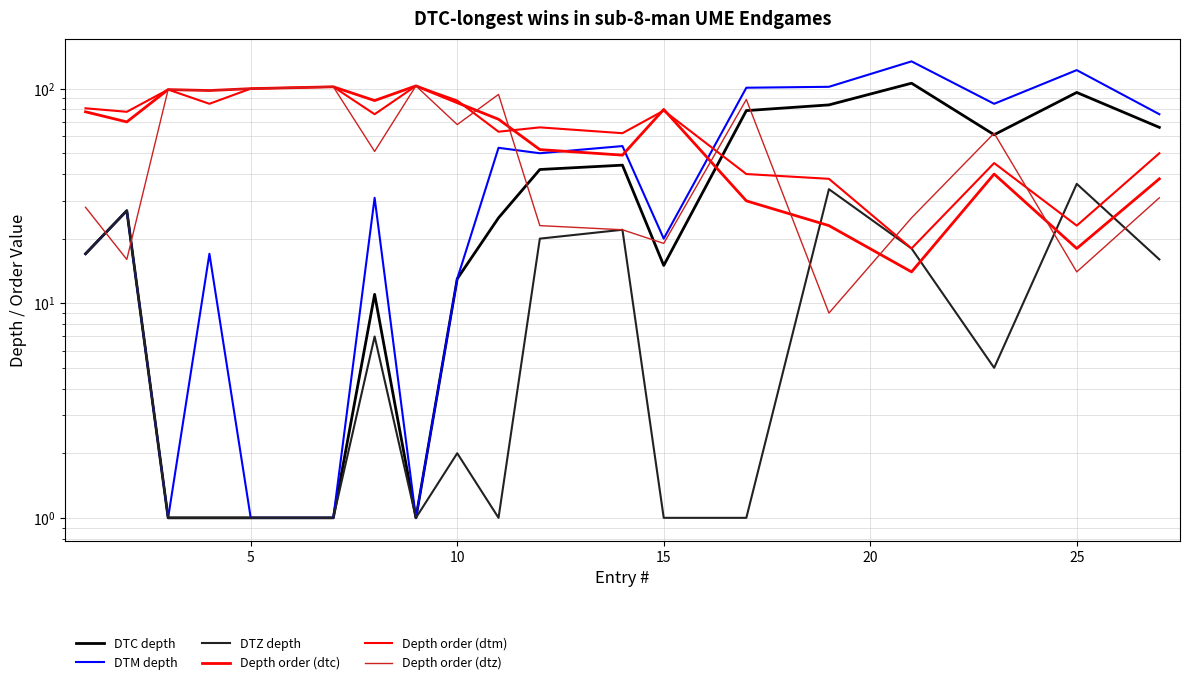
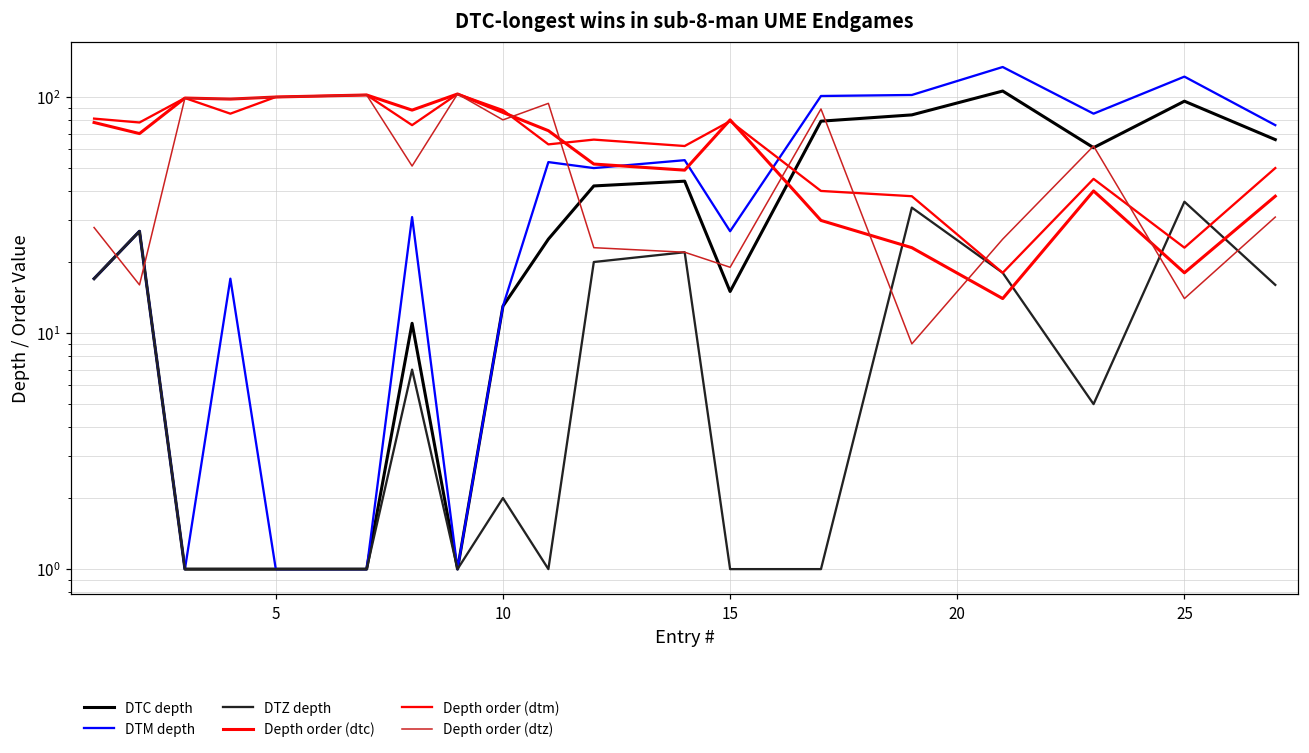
Depth order (dtz), 10: 68 -> 80
DTM depth, 15: 20 -> 27
